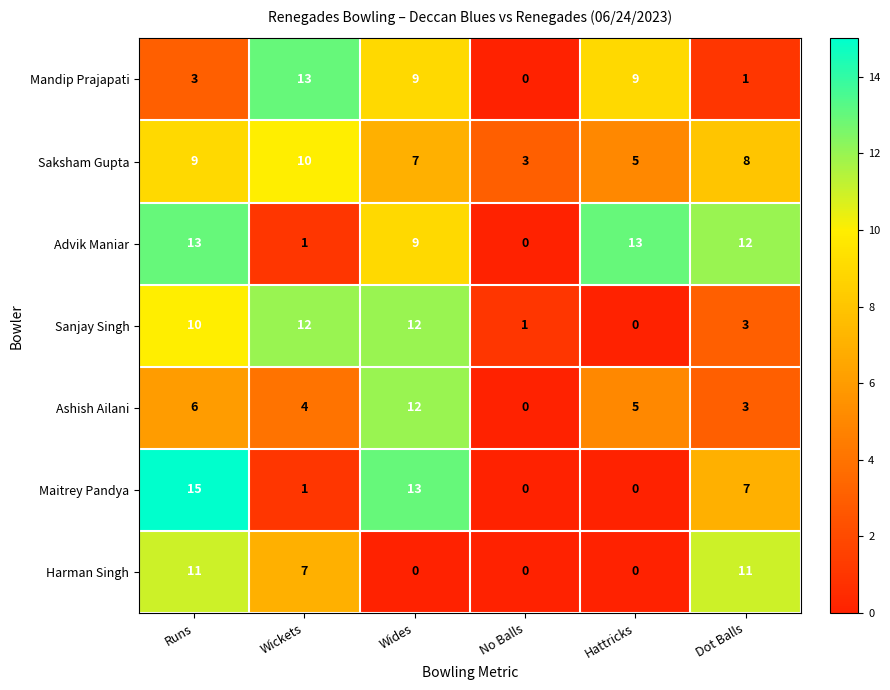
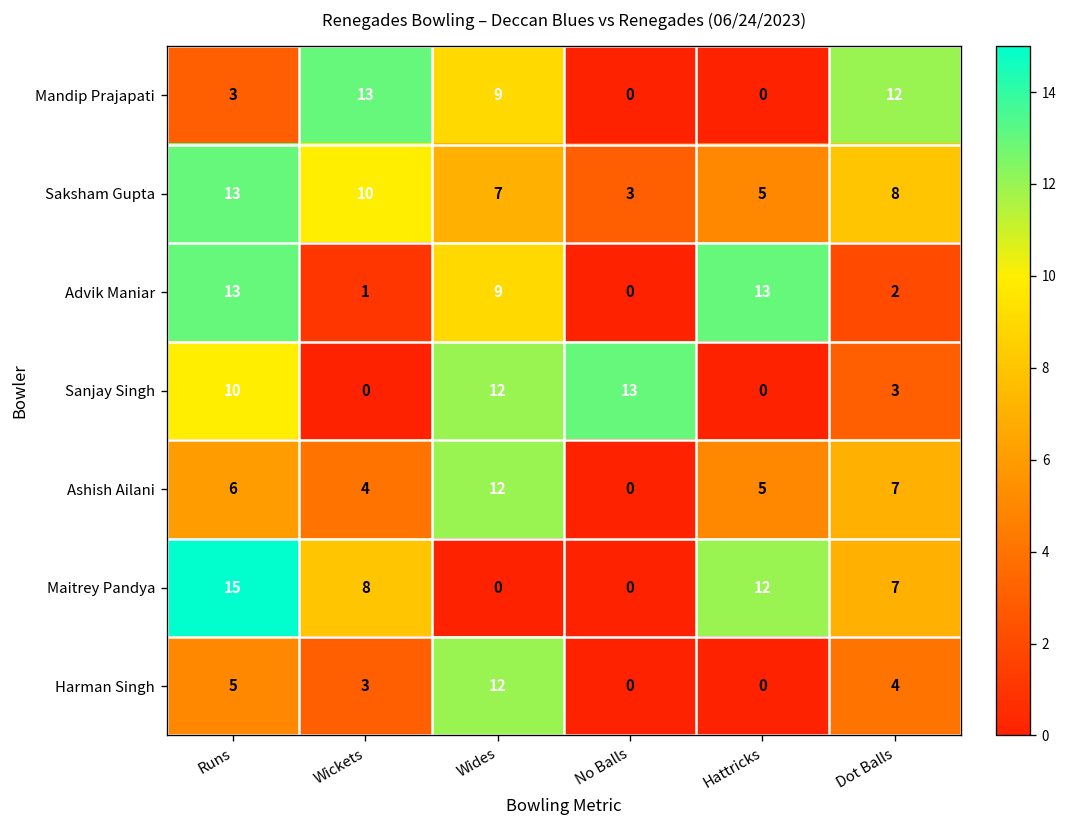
Mandip Prajapati, Hattricks: 9 -> 0
Mandip Prajapati, Dot Balls: 1 -> 12
Saksham Gupta, Runs: 9 -> 13
Advik Maniar, Dot Balls: 12 -> 2
Sanjay Singh, Wickets: 12 -> 0
Sanjay Singh, No Balls: 1 -> 13
Ashish Ailani, Dot Balls: 3 -> 7
Maitrey Pandya, Wickets: 1 -> 8
Maitrey Pandya, Wides: 13 -> 0
Maitrey Pandya, Hattricks: 0 -> 12
Harman Singh, Runs: 11 -> 5
Harman Singh, Wickets: 7 -> 3
Harman Singh, Wides: 0 -> 12
Harman Singh, Dot Balls: 11 -> 4
